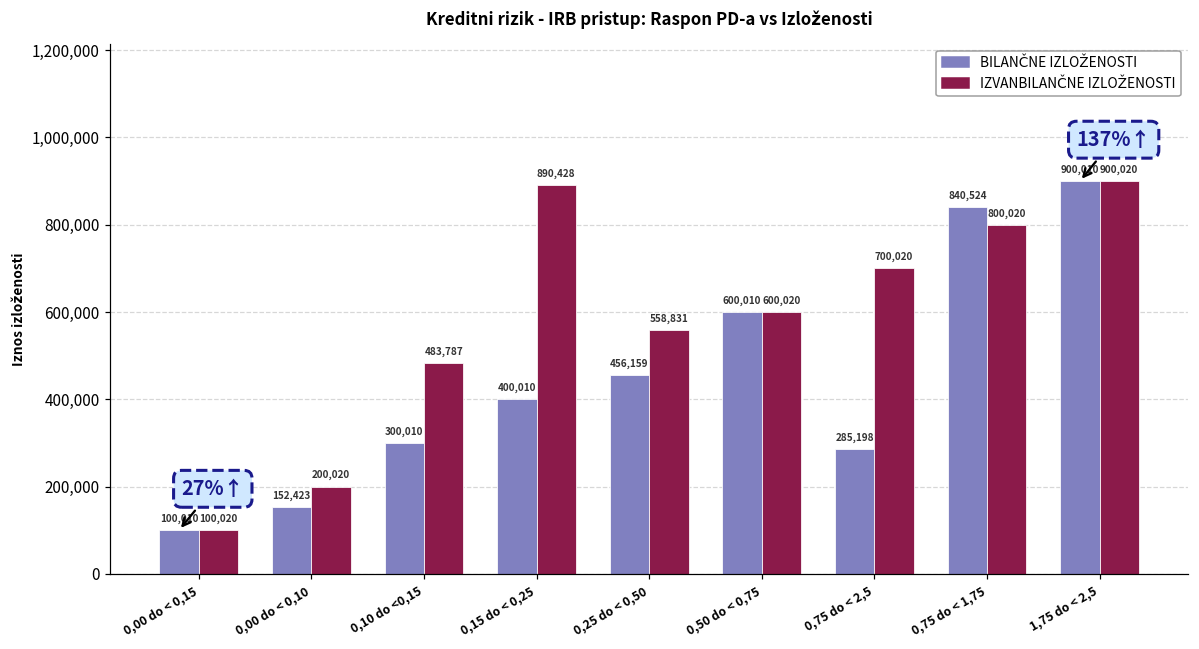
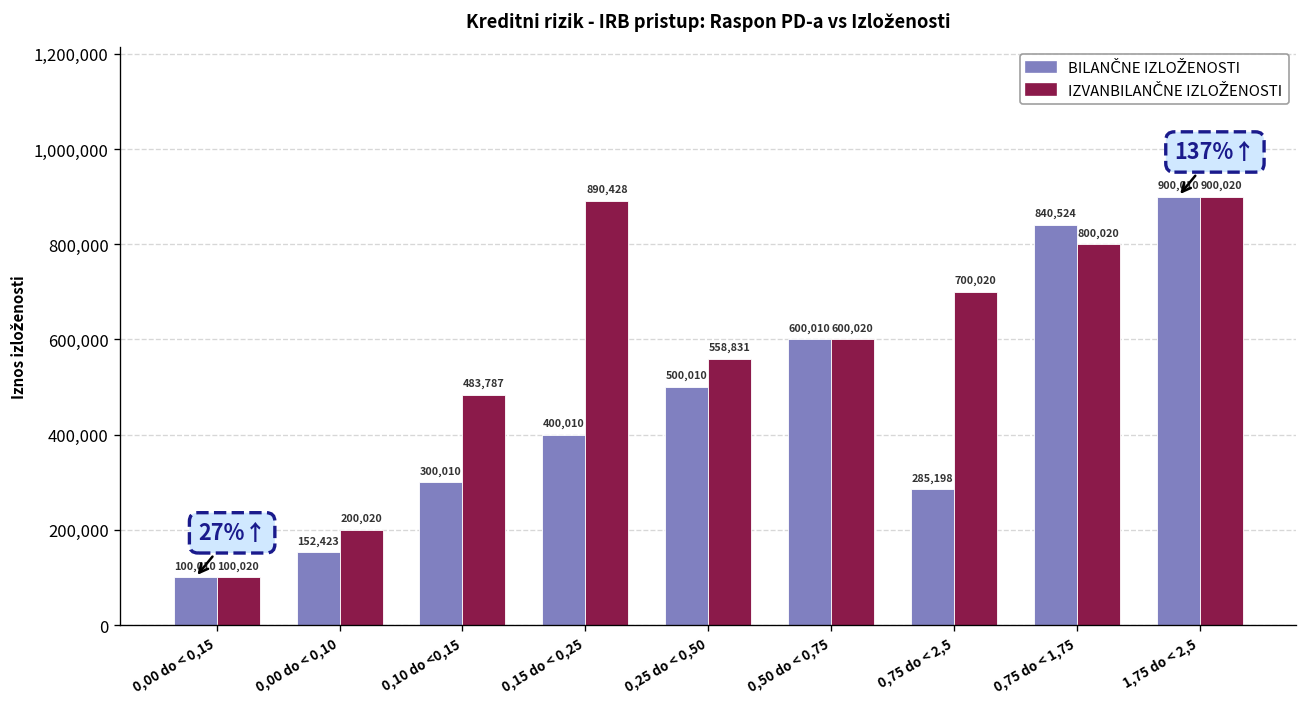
BILANČNE IZLOŽENOSTI, 0,25 do < 0,50: 456,159 -> 500,010
